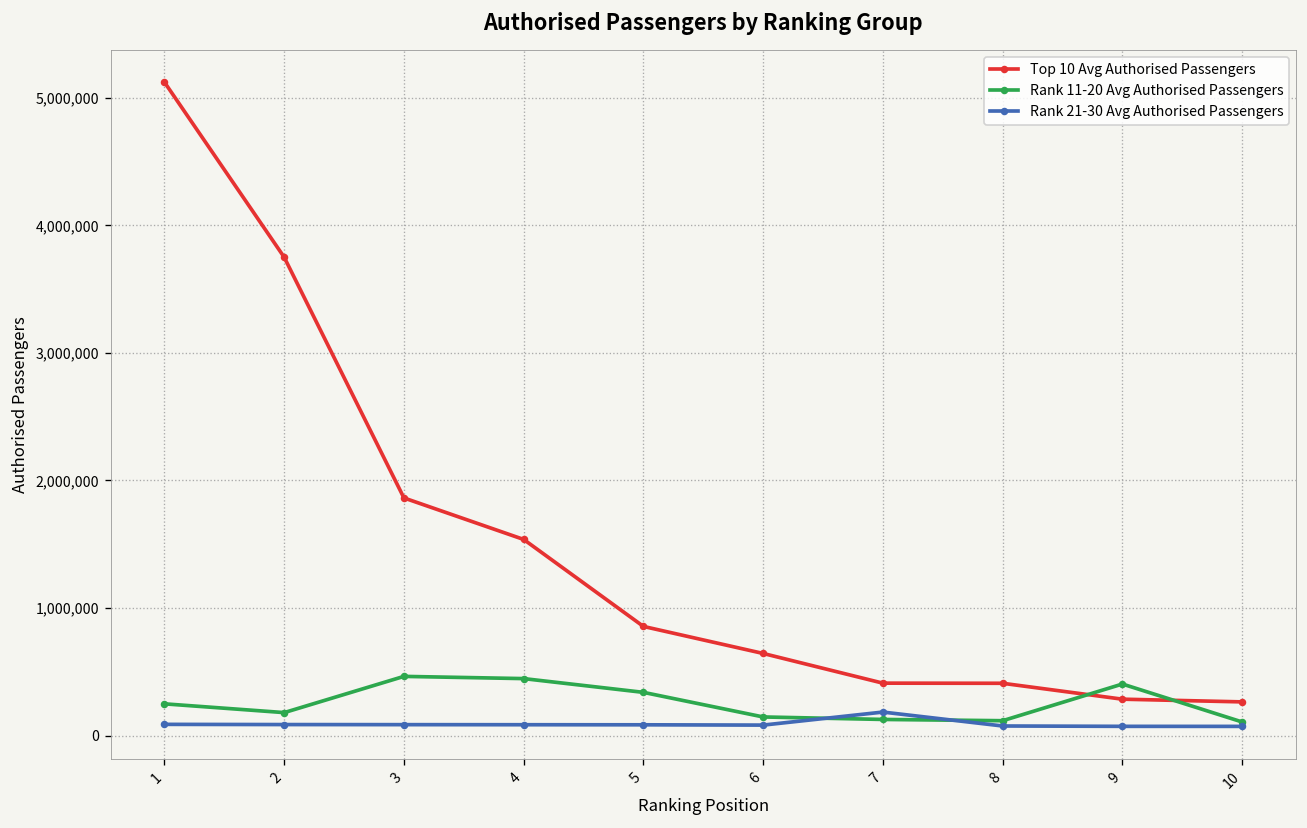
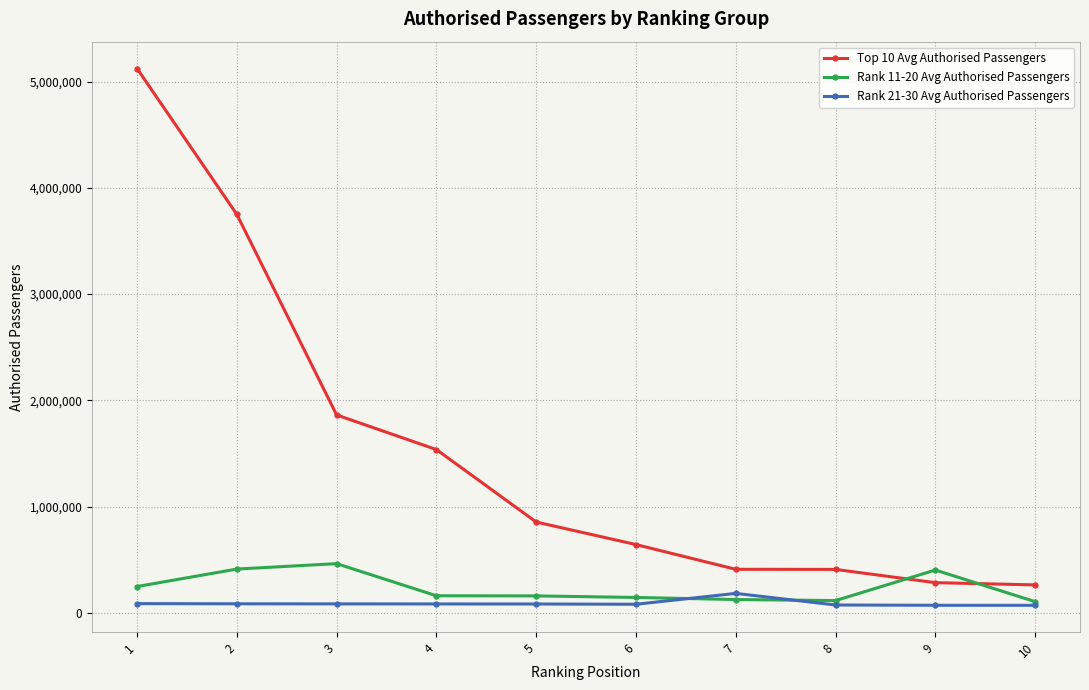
Rank 11-20 Avg Authorised Passengers, 2: 180,000 -> 410,000
Rank 11-20 Avg Authorised Passengers, 4: 450,000 -> 160,000
Rank 11-20 Avg Authorised Passengers, 5: 340,000 -> 160,000
